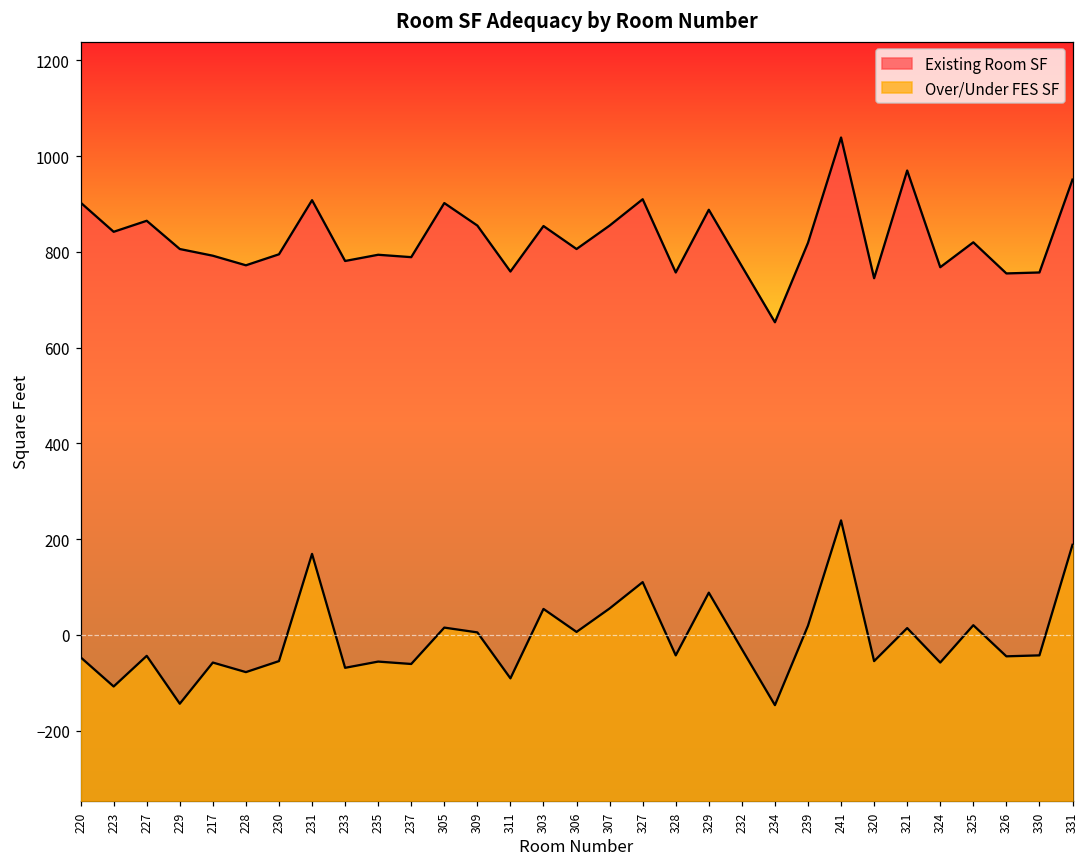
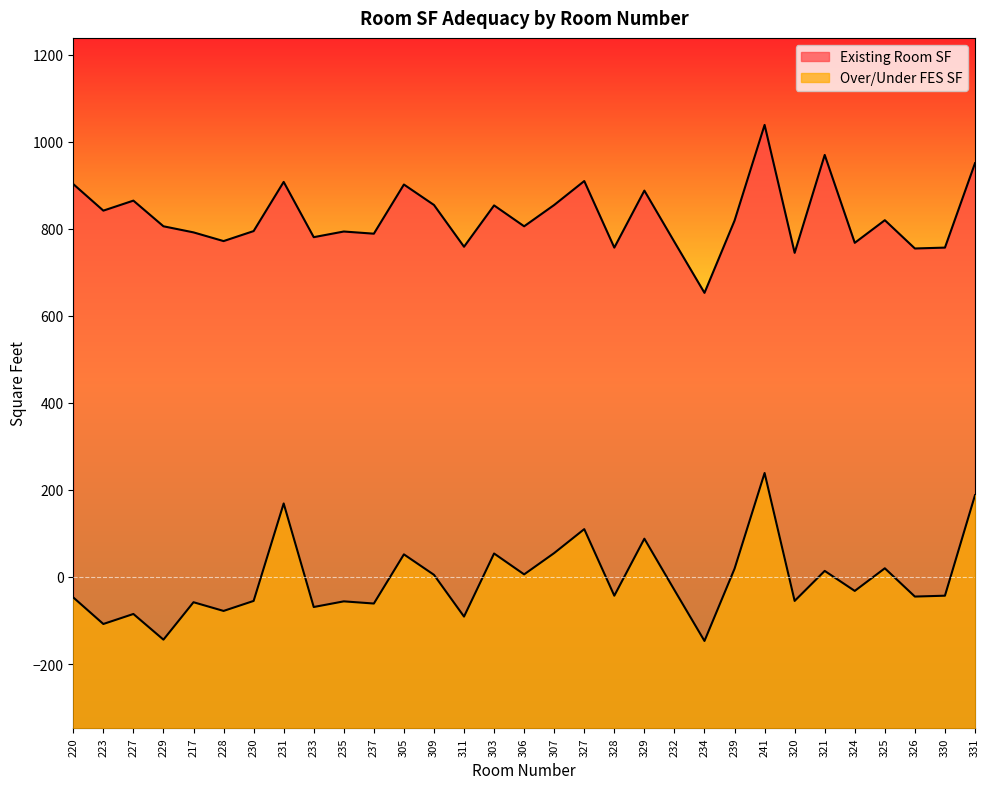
Over/Under FES SF, 227: -40 -> -90
Over/Under FES SF, 305: 20 -> 50
Over/Under FES SF, 324: -60 -> -30
